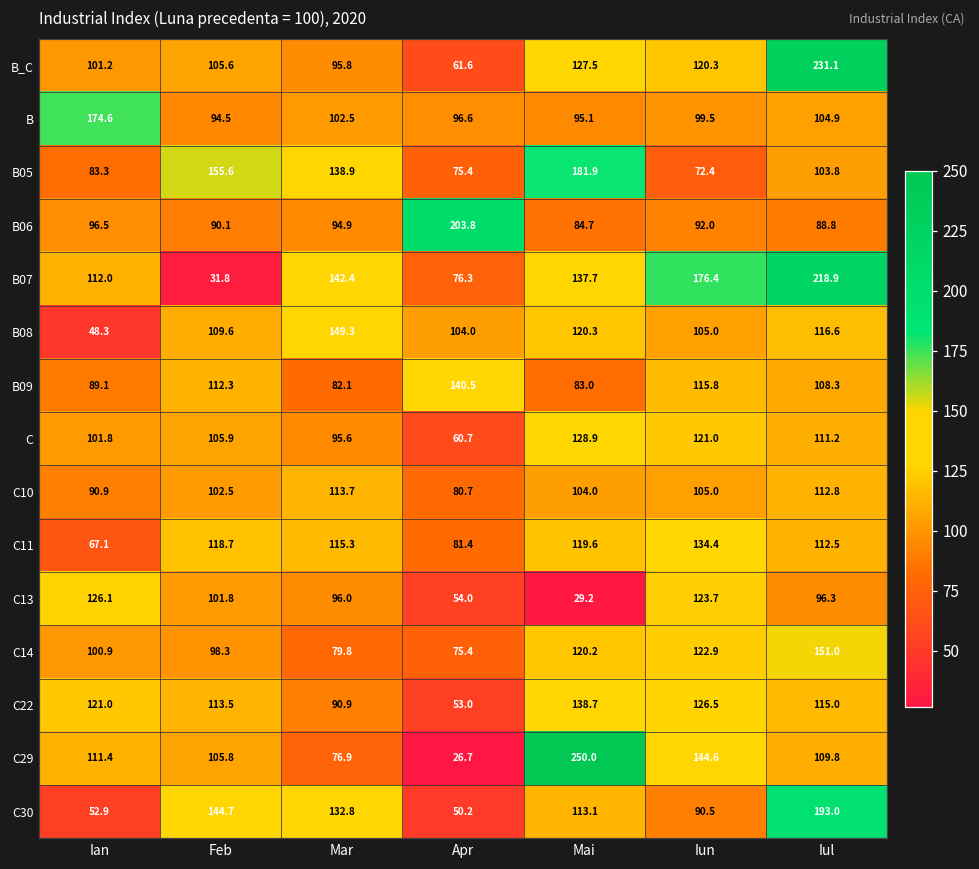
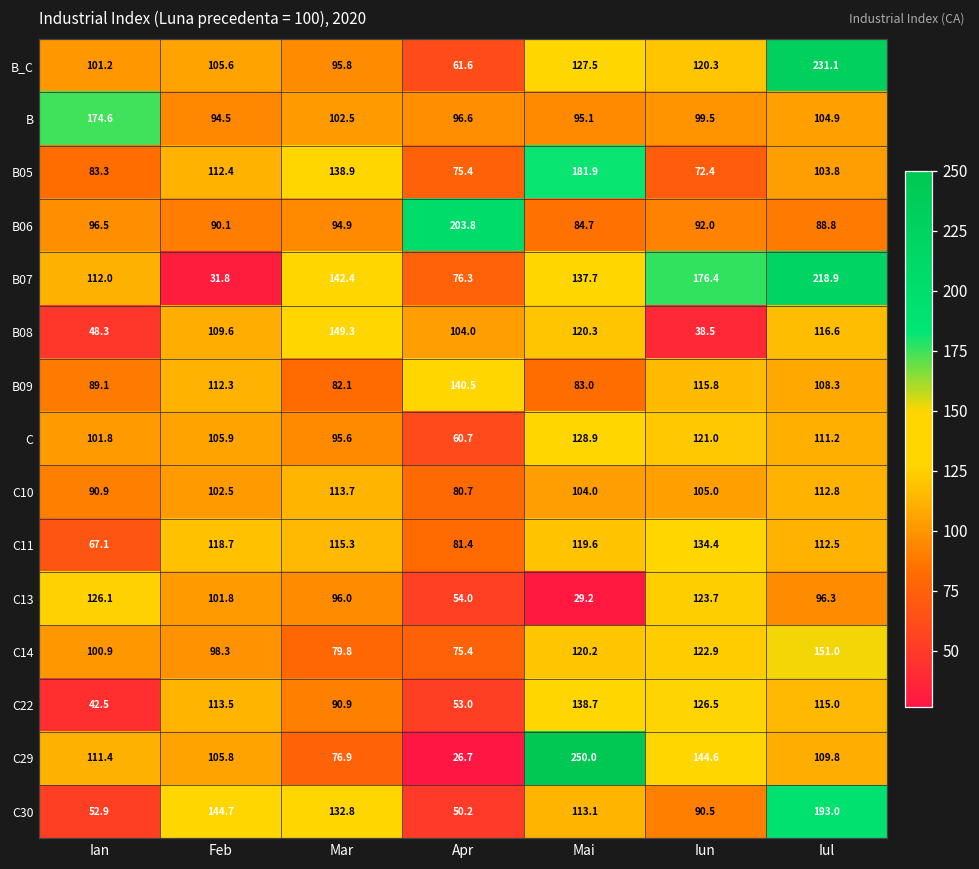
B05, Feb: 155.6 -> 112.4
B08, Iun: 105.0 -> 38.5
C22, Ian: 121.0 -> 42.5
